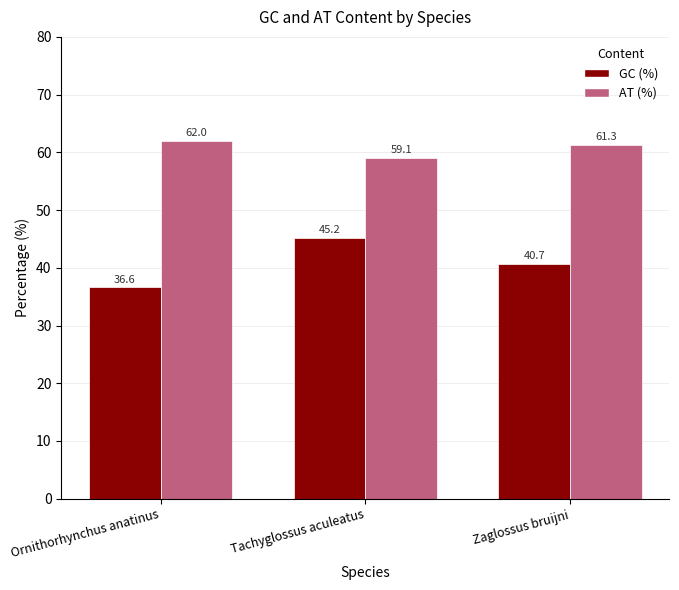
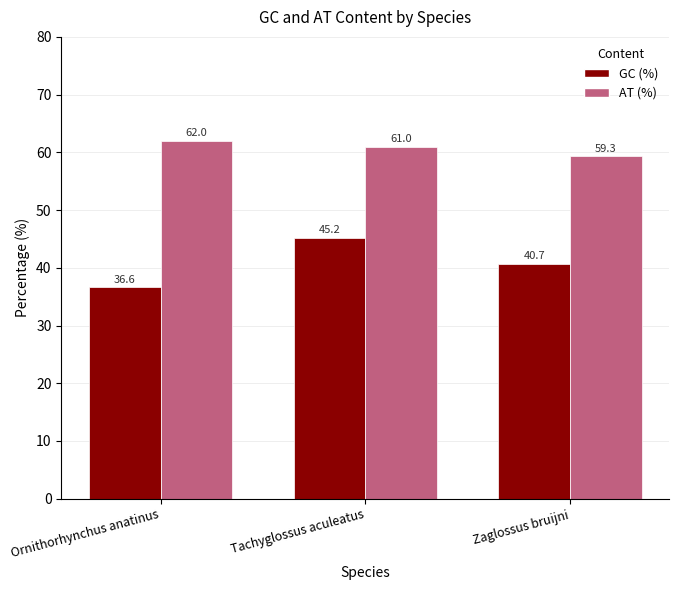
AT (%), Tachyglossus aculeatus: 59.1 -> 61.0
AT (%), Zaglossus bruijni: 61.3 -> 59.3
